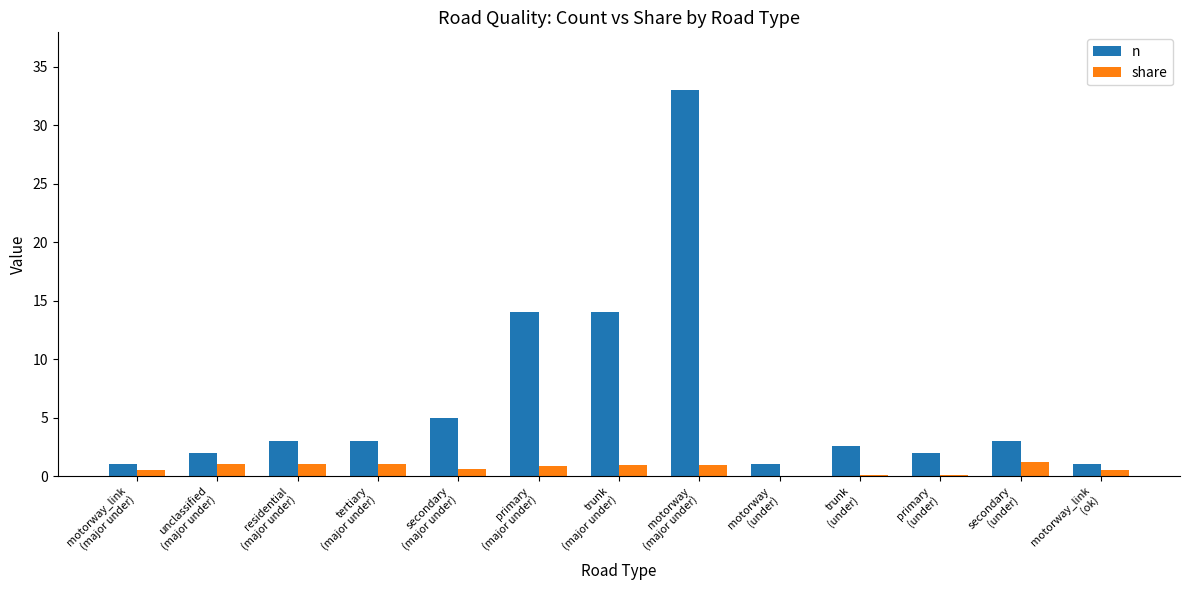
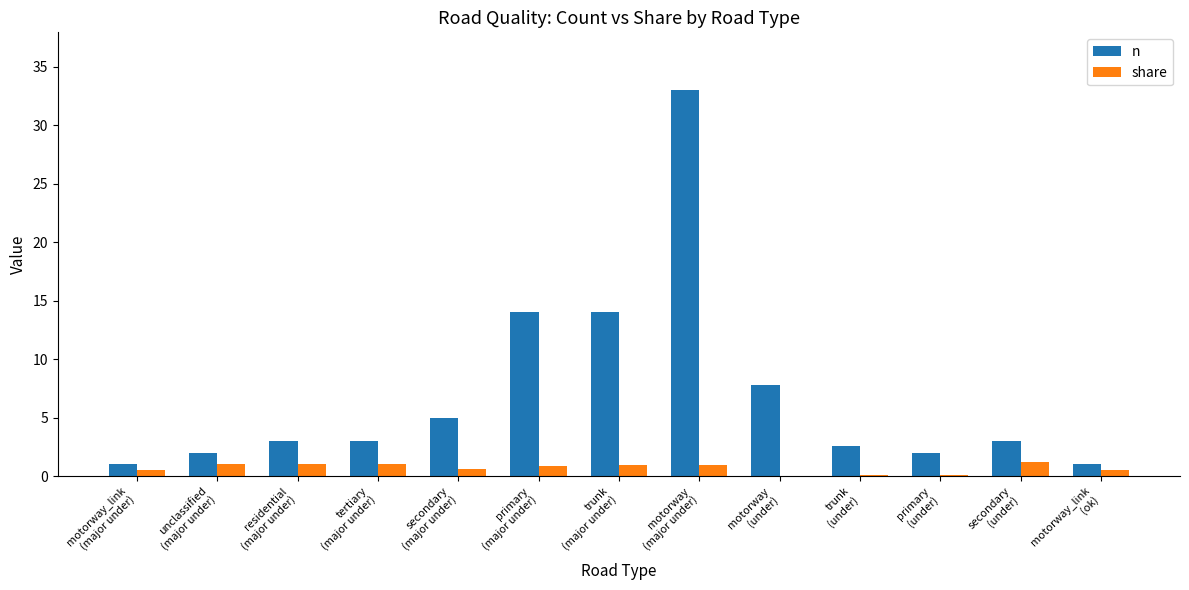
n, motorway (under): 1.0 -> 7.8
